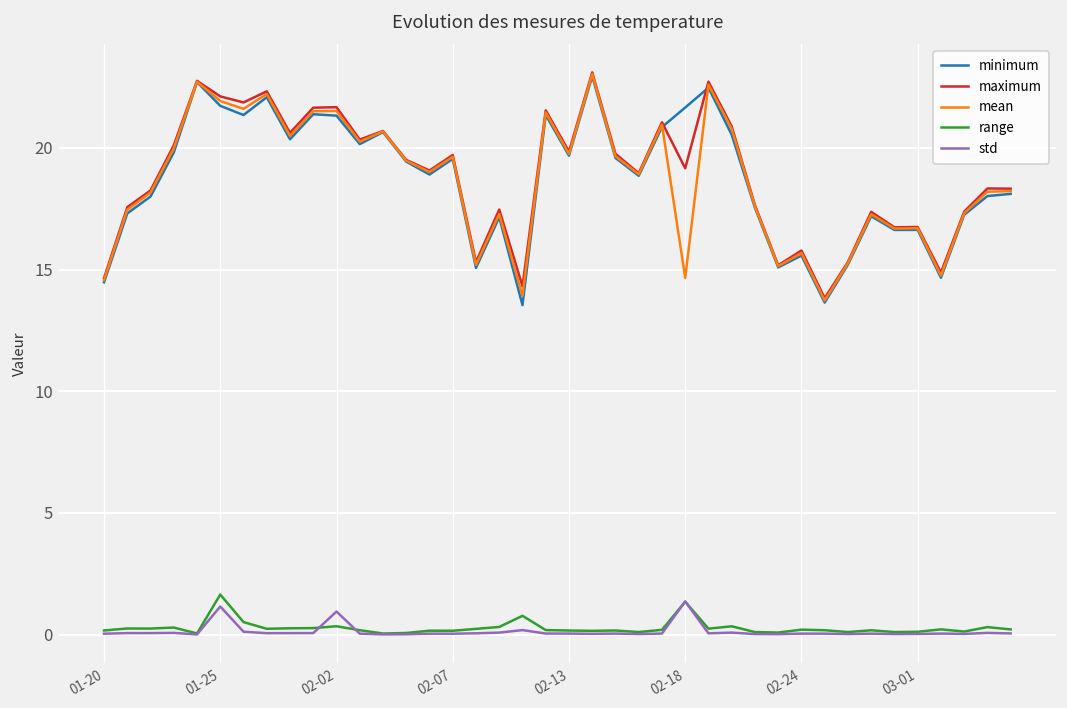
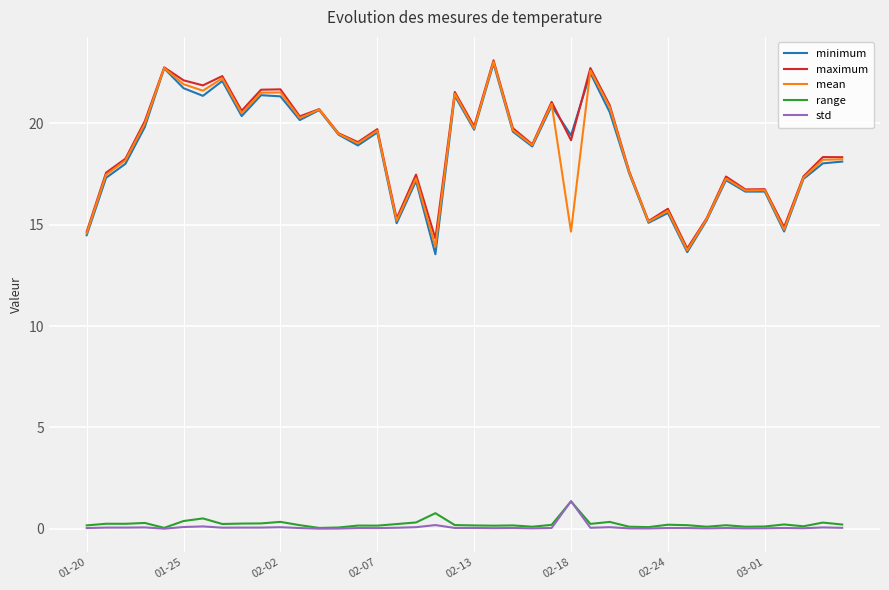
range, 01-25: 1.6 -> 0.4
std, 01-25: 1.2 -> 0.1
std, 02-02: 1.0 -> 0.1
minimum, 02-18: 21.7 -> 19.4
